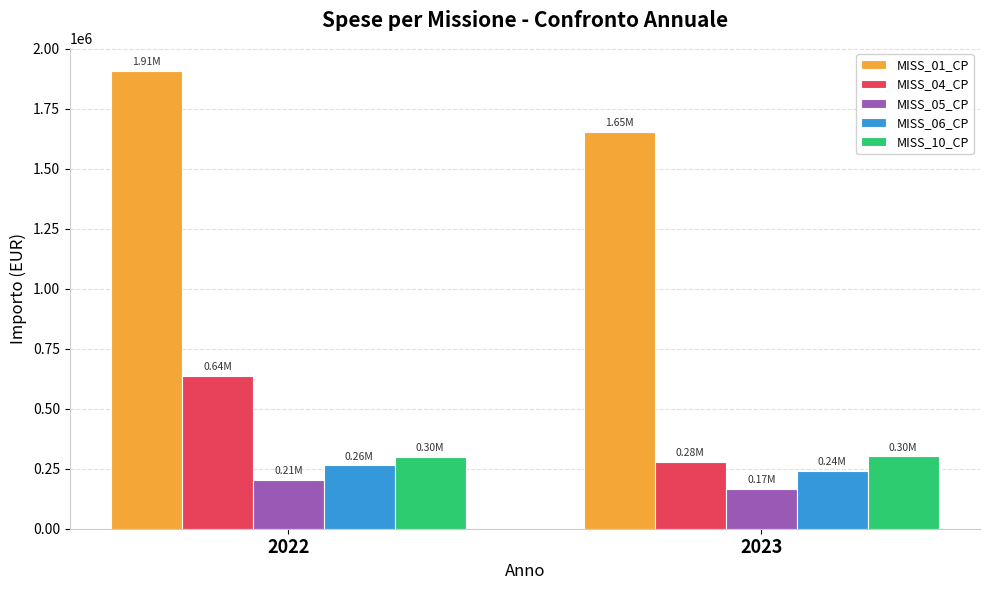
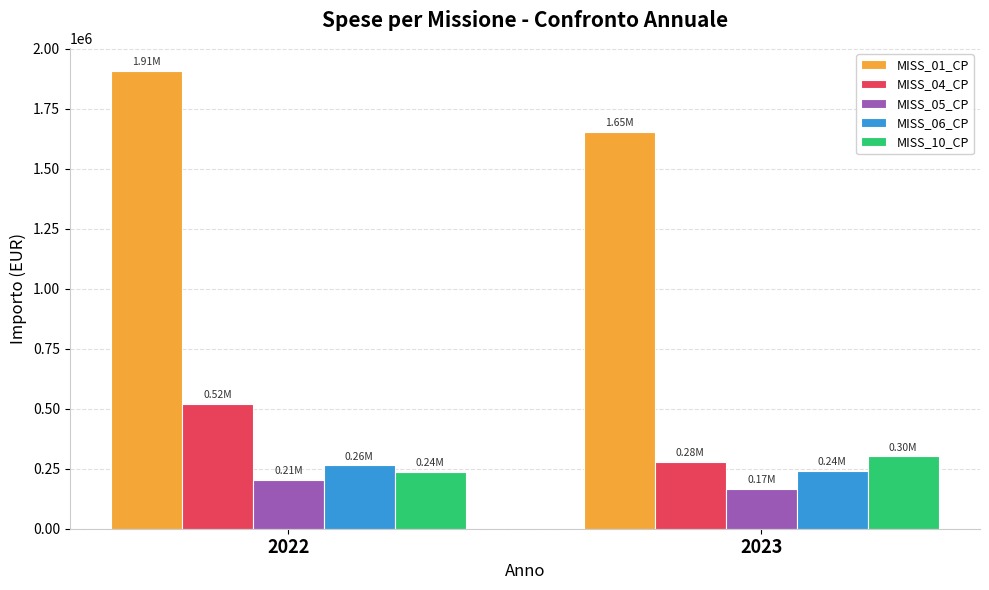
MISS_04_CP, 2022: 0.64M -> 0.52M
MISS_10_CP, 2022: 0.30M -> 0.24M
